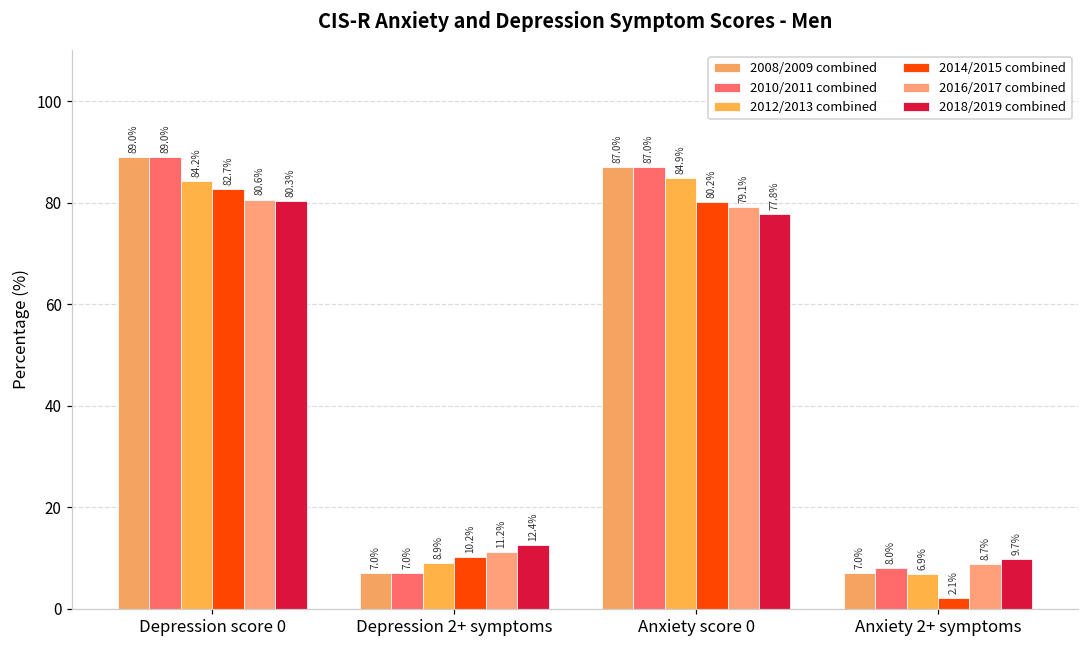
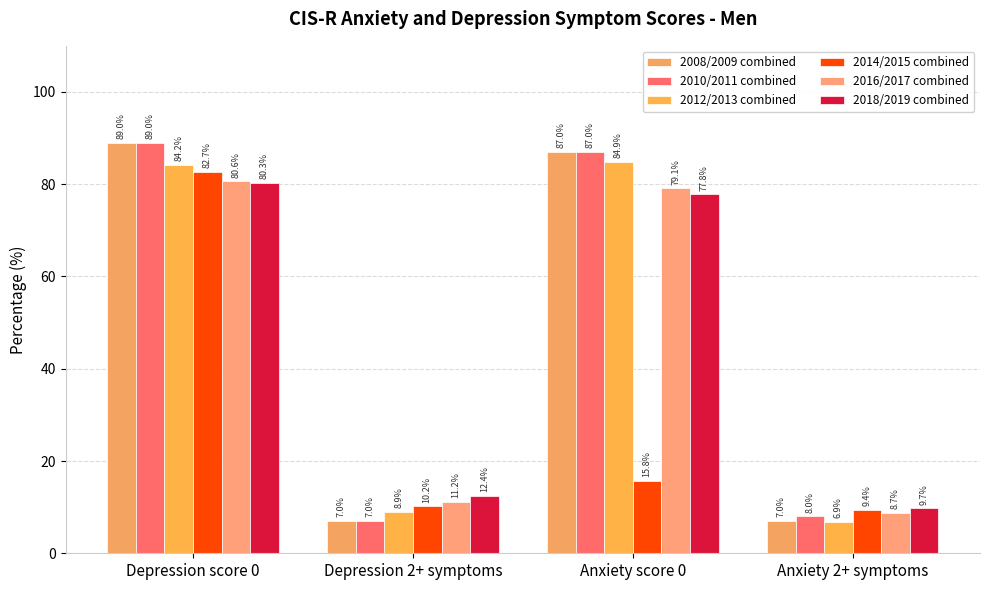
2014/2015 combined, Anxiety score 0: 80.2% -> 15.8%
2014/2015 combined, Anxiety 2+ symptoms: 2.1% -> 9.4%
